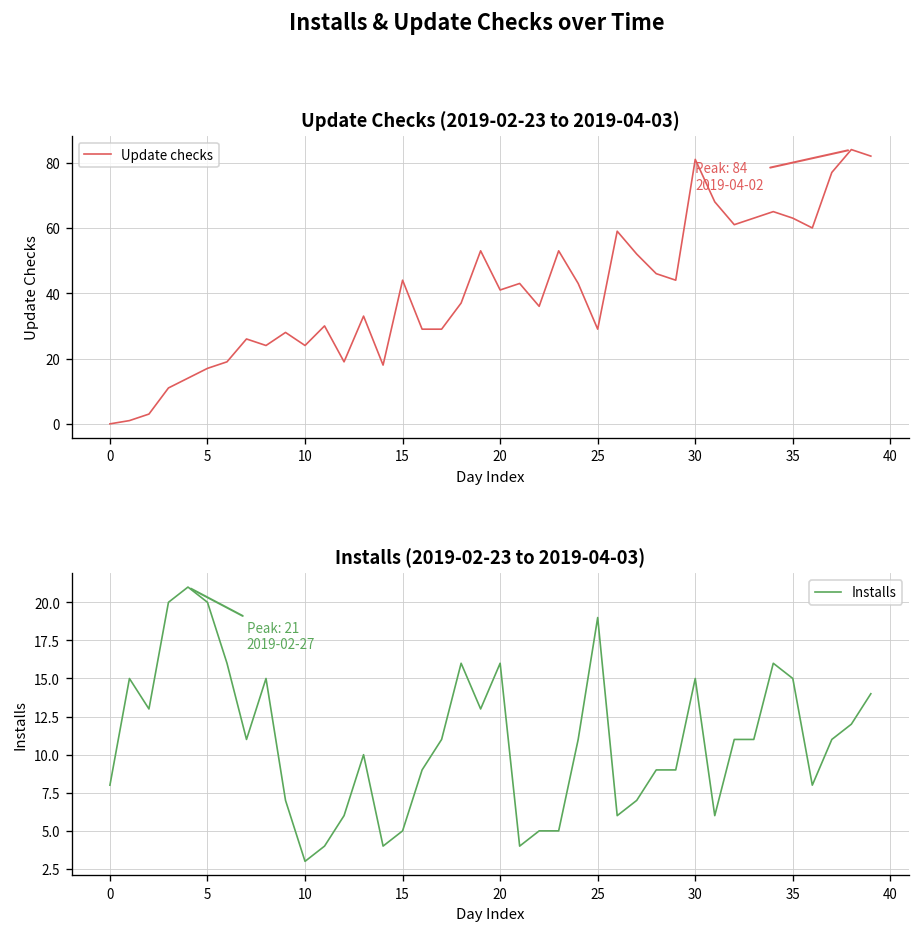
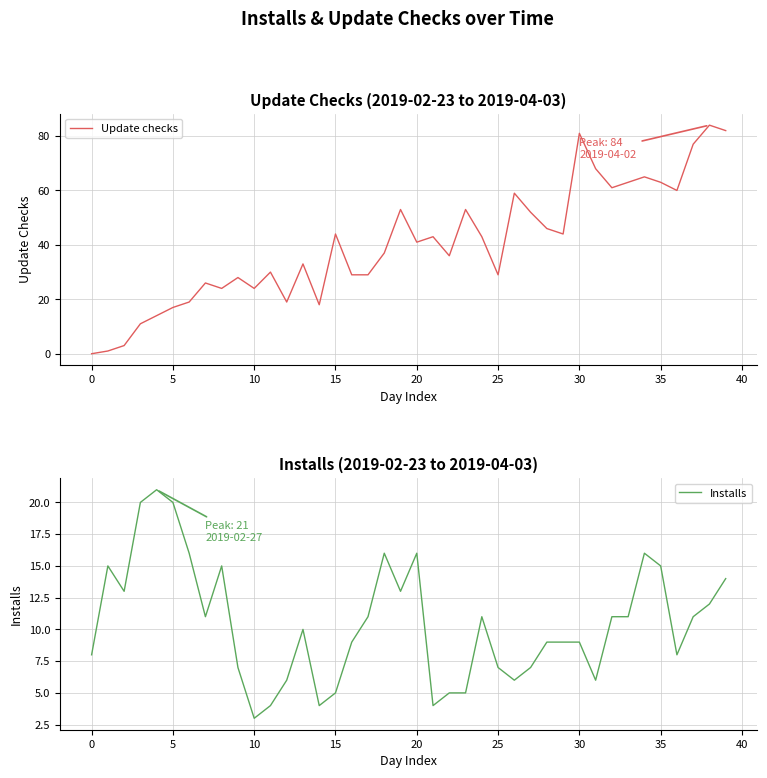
Installs (2019-02-23 to 2019-04-03), 25: 19 -> 7
Installs (2019-02-23 to 2019-04-03), 30: 15 -> 9
